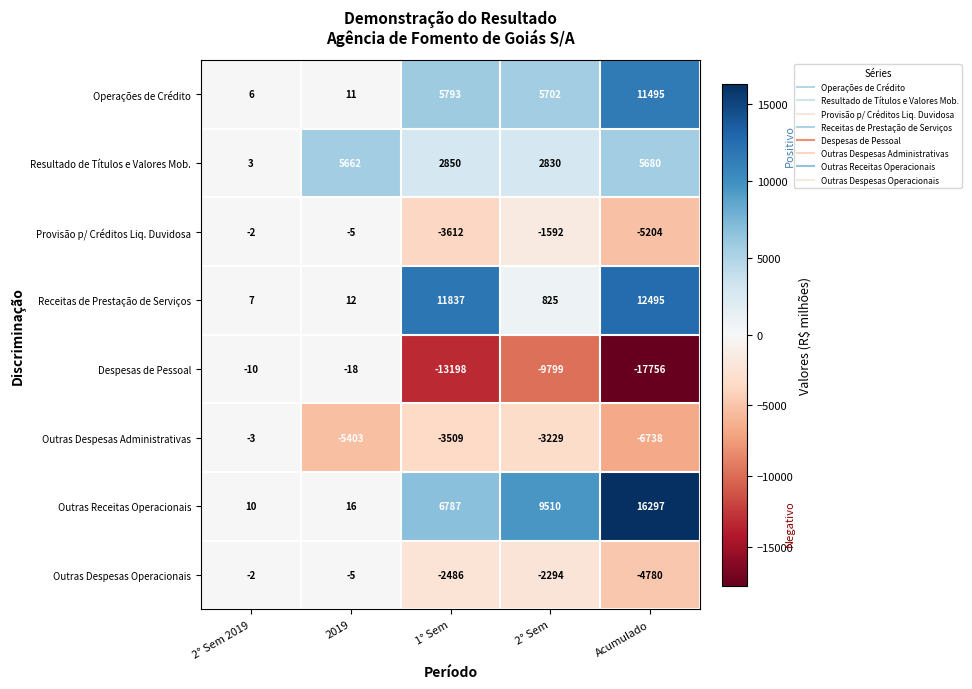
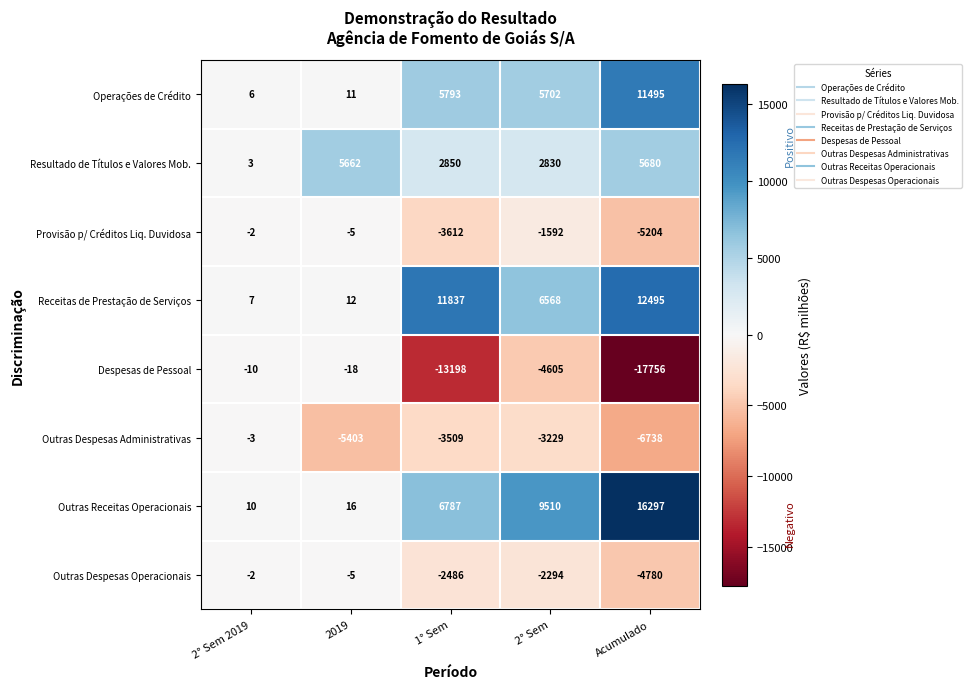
Receitas de Prestação de Serviços, 2° Sem: 825 -> 6568
Despesas de Pessoal, 2° Sem: -9799 -> -4605
